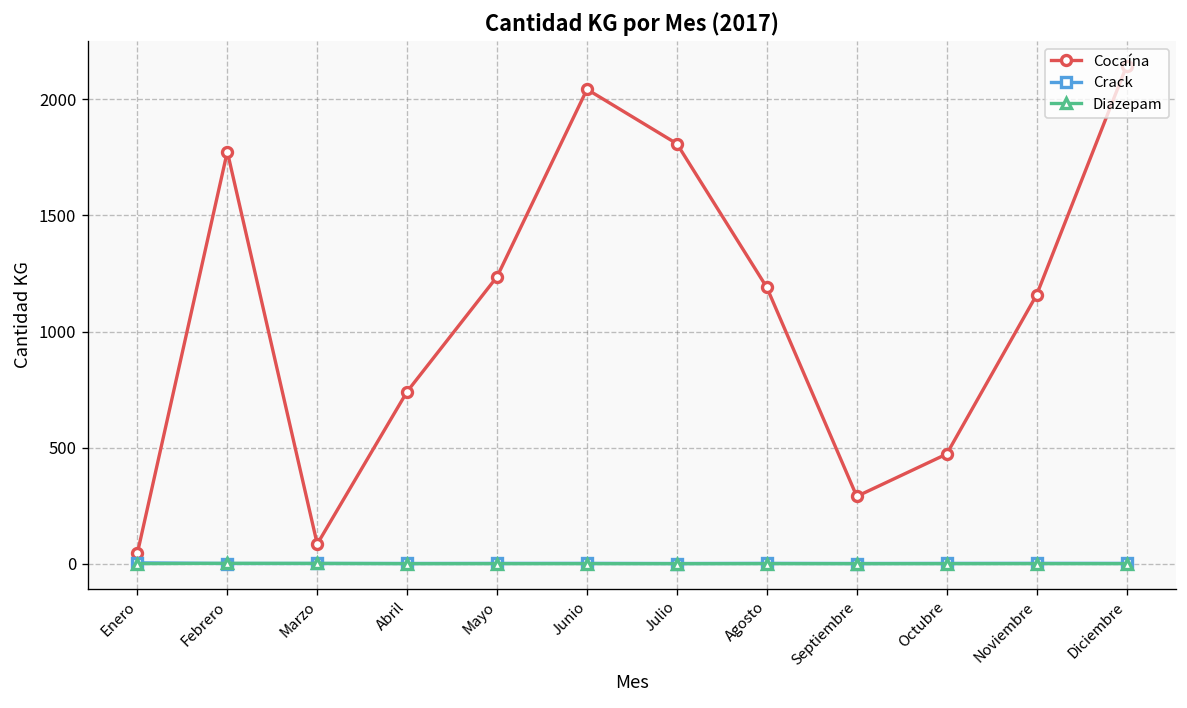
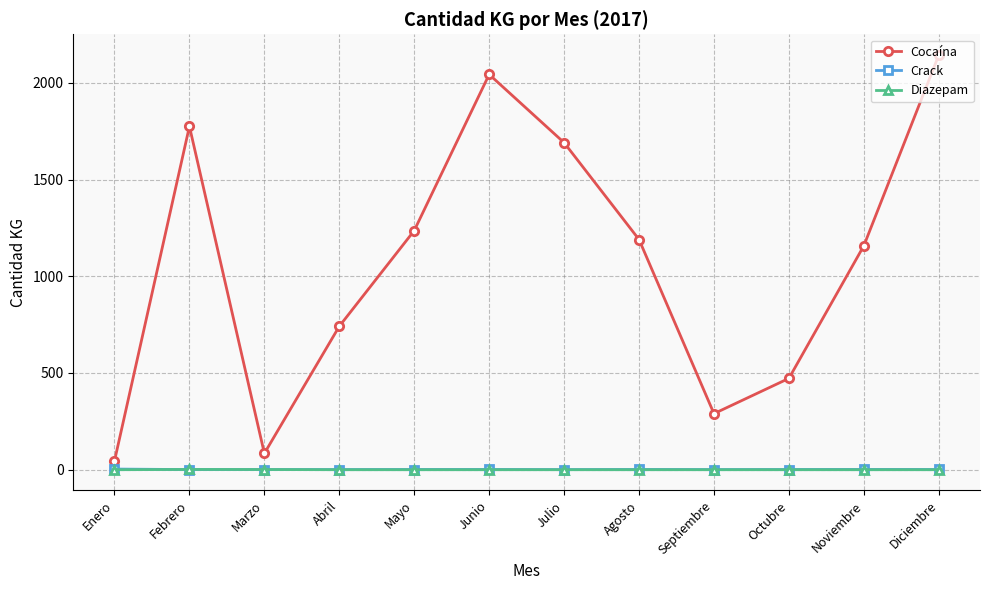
Cocaína, Julio: 1810 -> 1690
